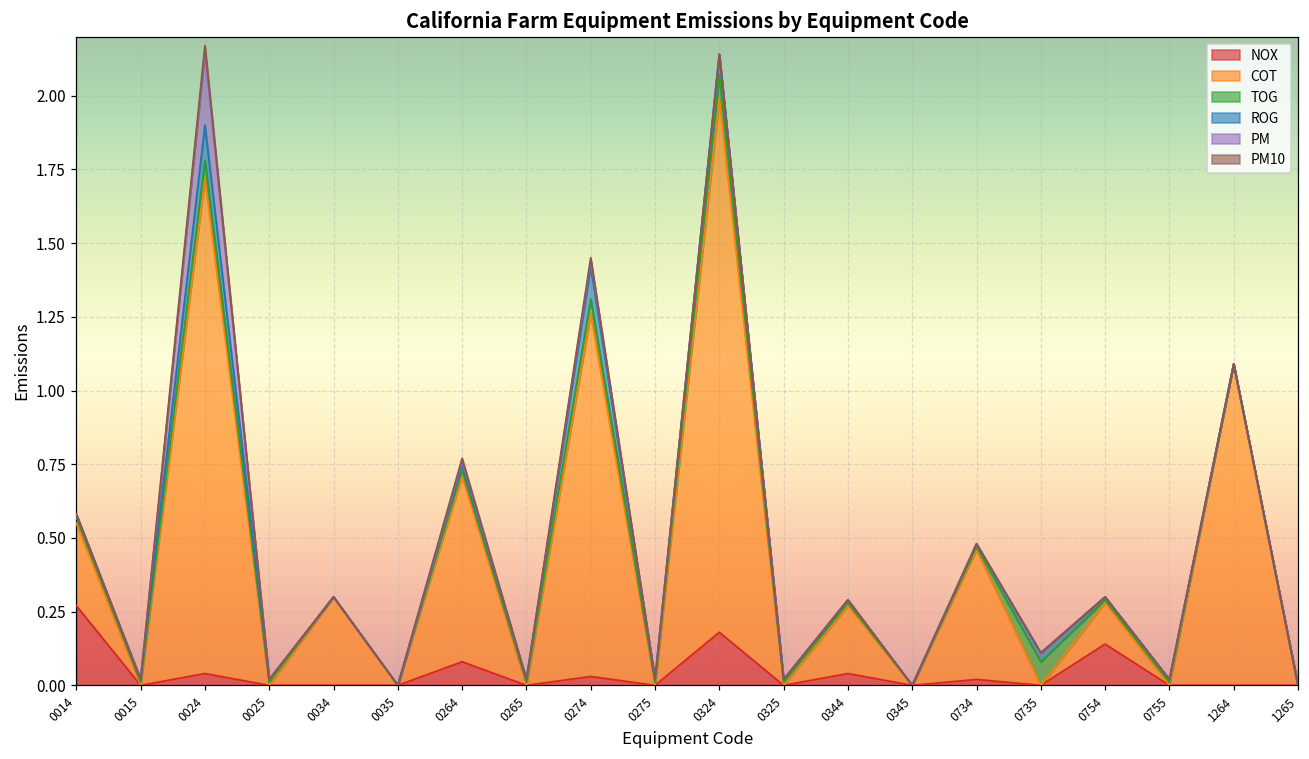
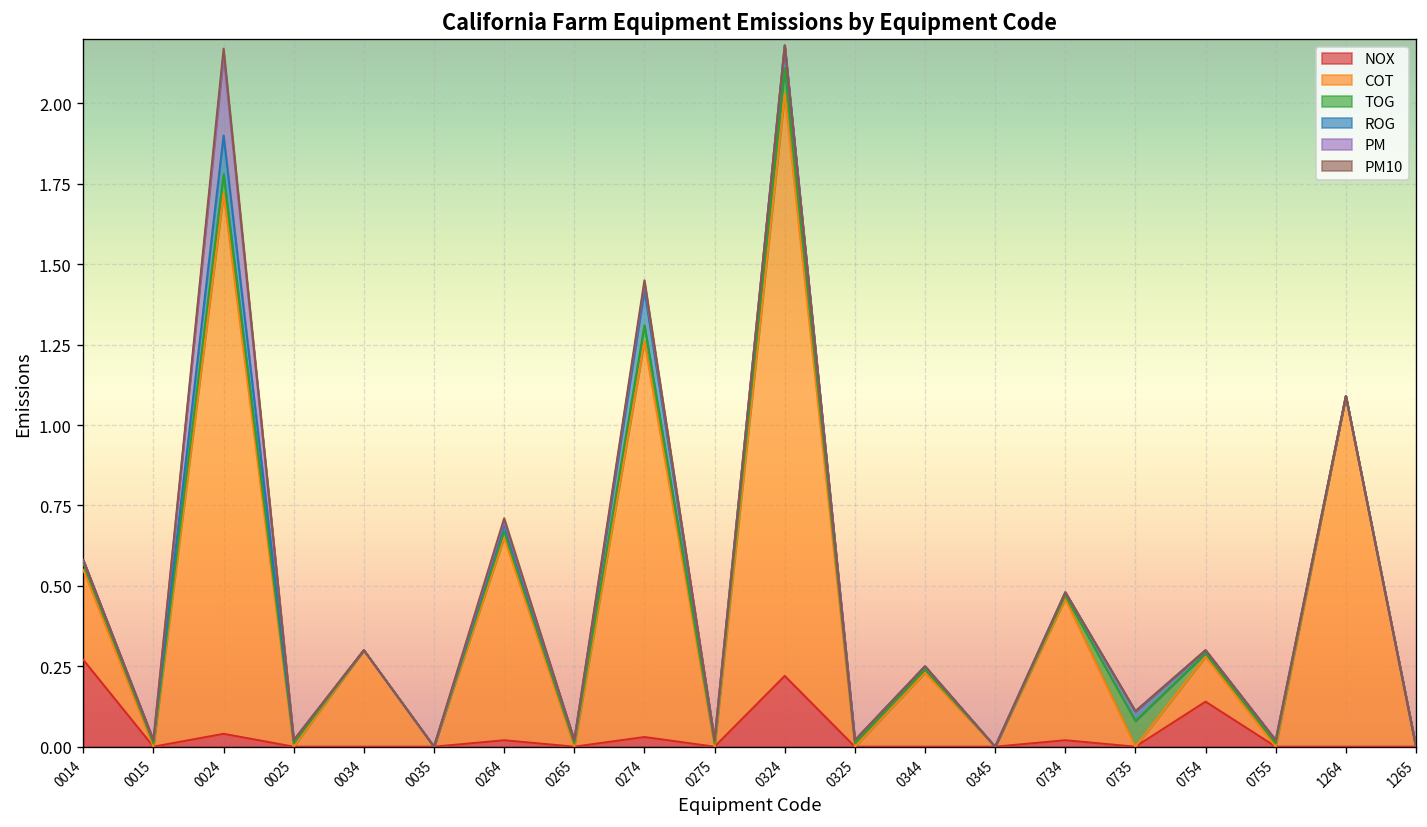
NOX, 0264: 0.08 -> 0.02
NOX, 0324: 0.18 -> 0.22
NOX, 0344: 0.04 -> 0.00
